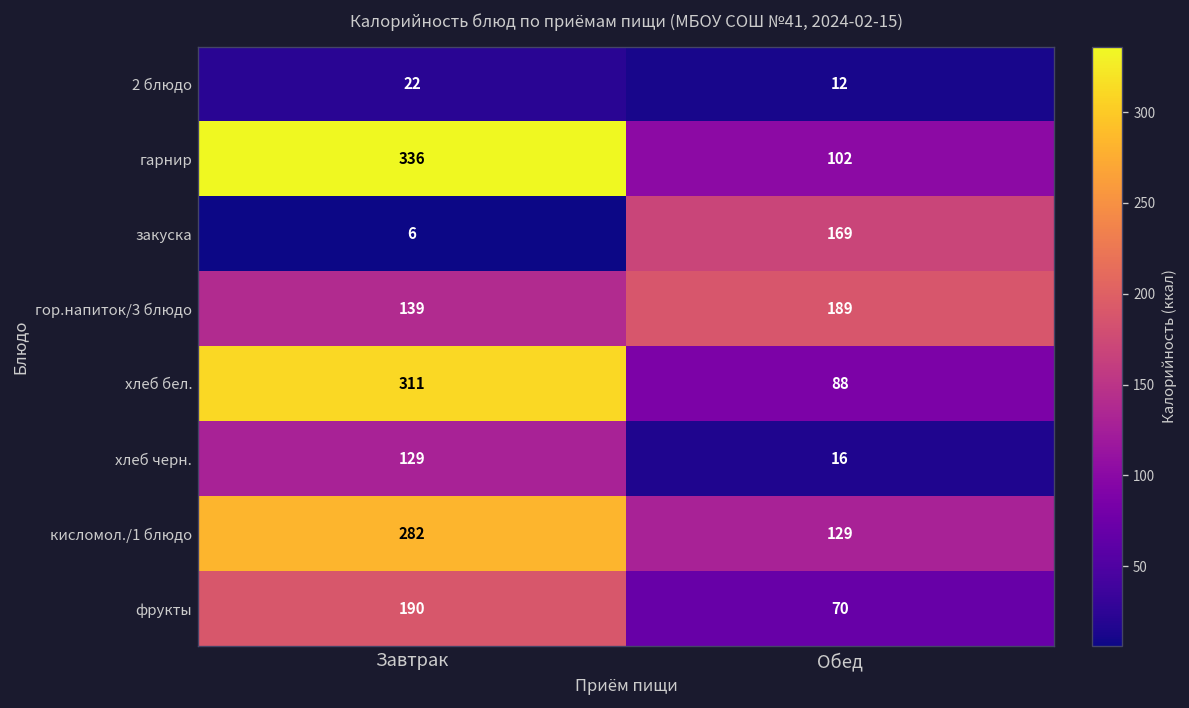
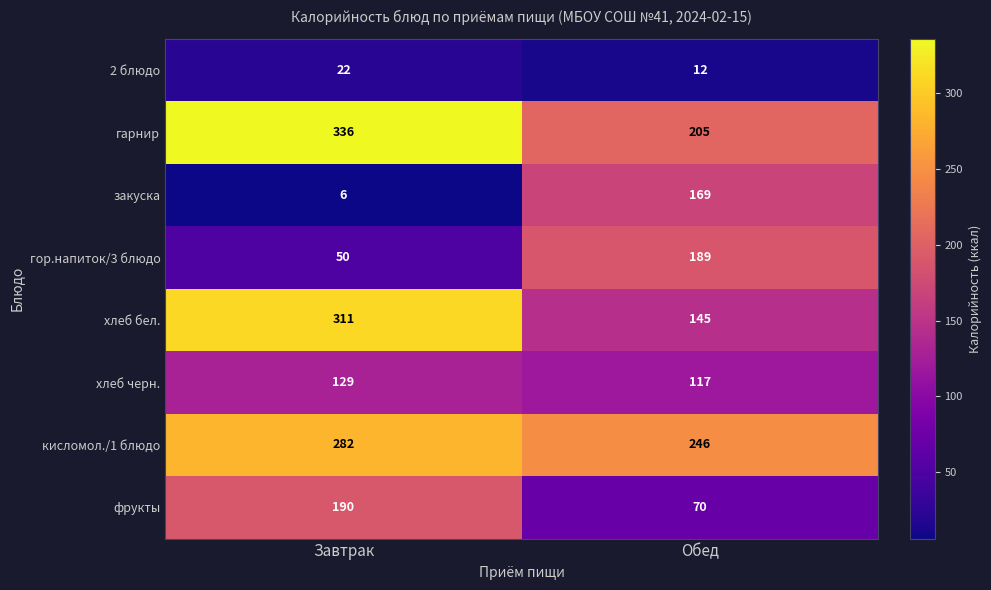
гарнир, Обед: 102 -> 205
гор.напиток/3 блюдо, Завтрак: 139 -> 50
хлеб бел., Обед: 88 -> 145
хлеб черн., Обед: 16 -> 117
кисломол./1 блюдо, Обед: 129 -> 246
